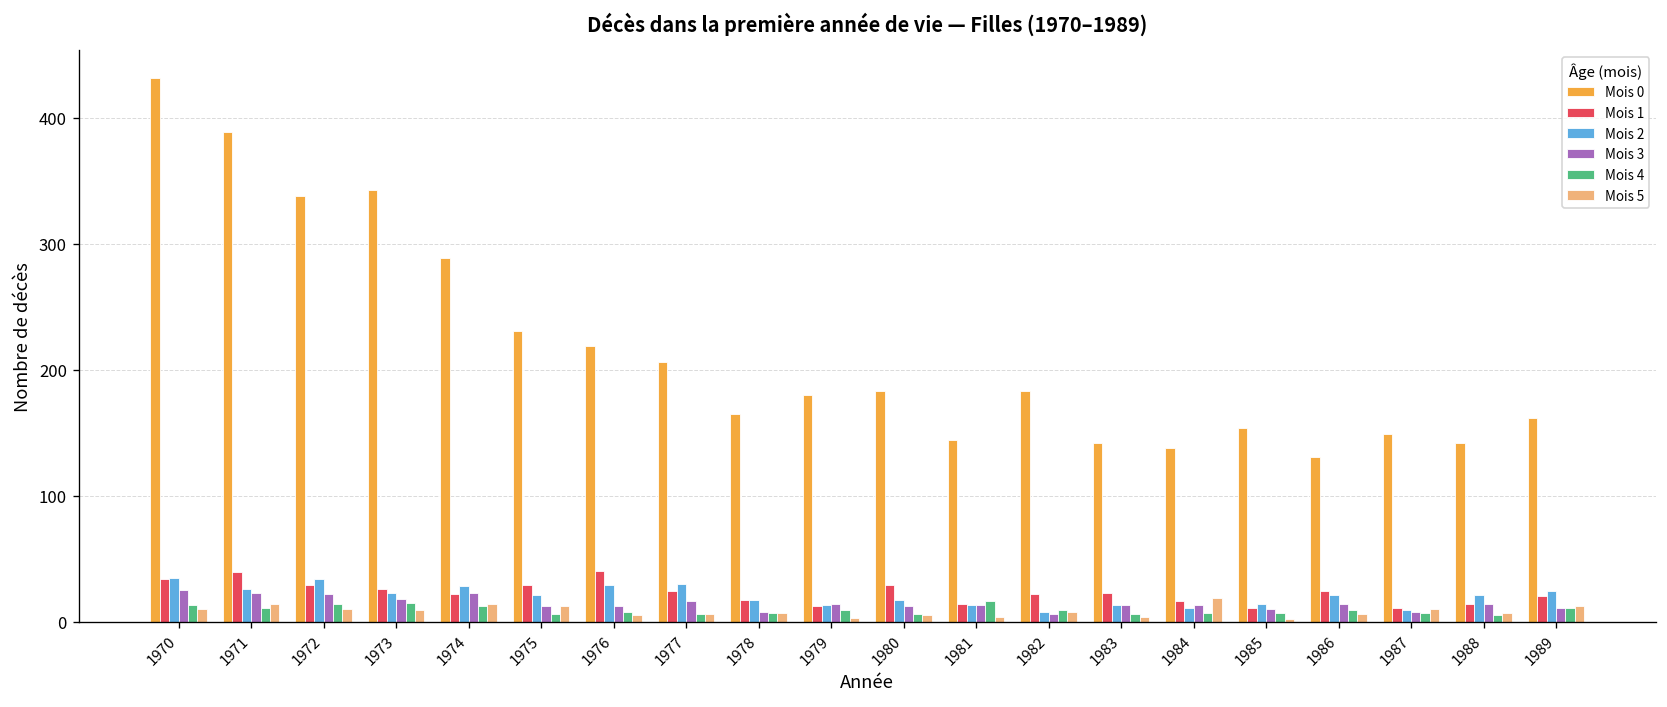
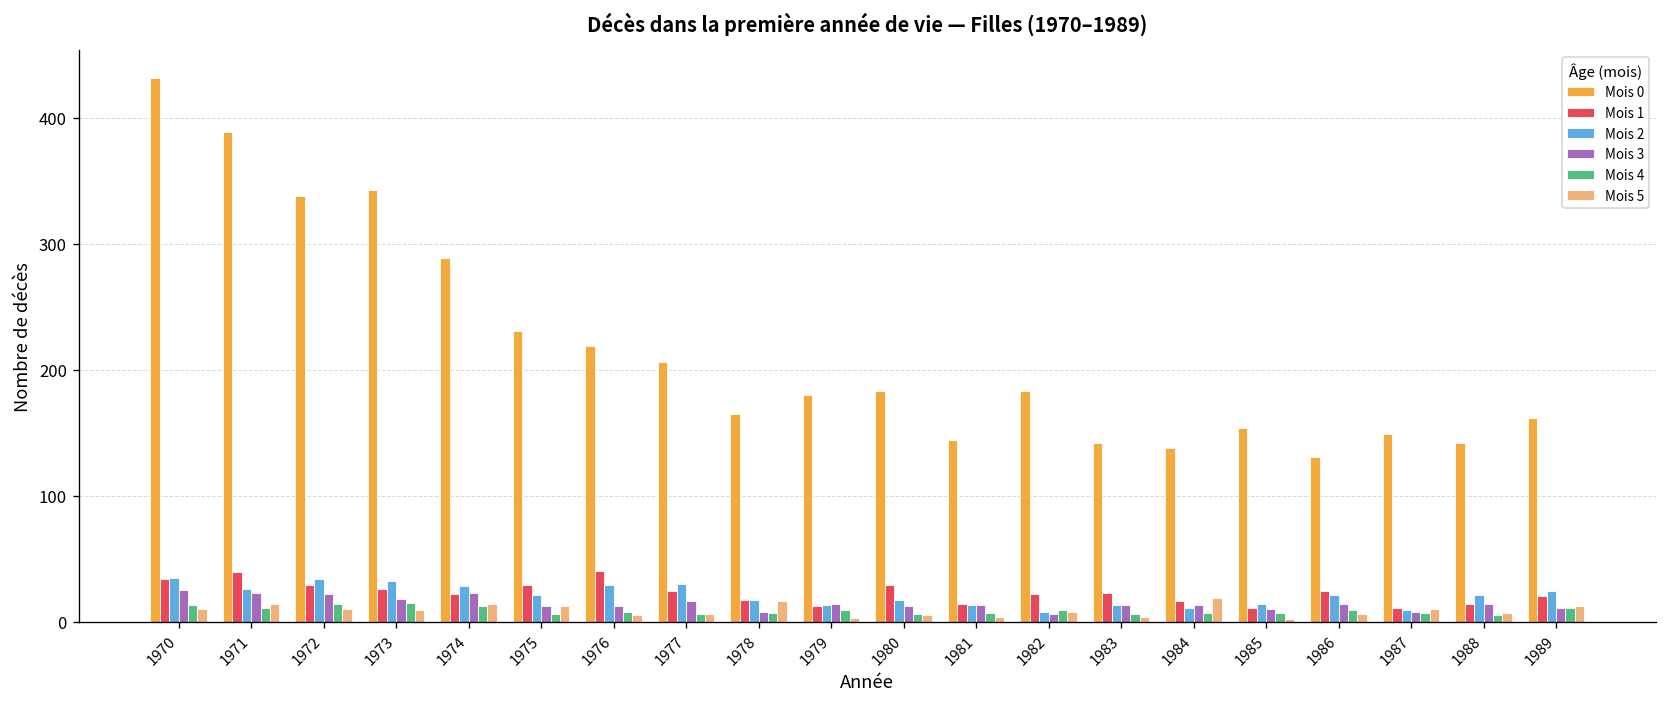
Mois 2, 1973: 23 -> 32
Mois 5, 1978: 7 -> 16
Mois 4, 1981: 16 -> 7
